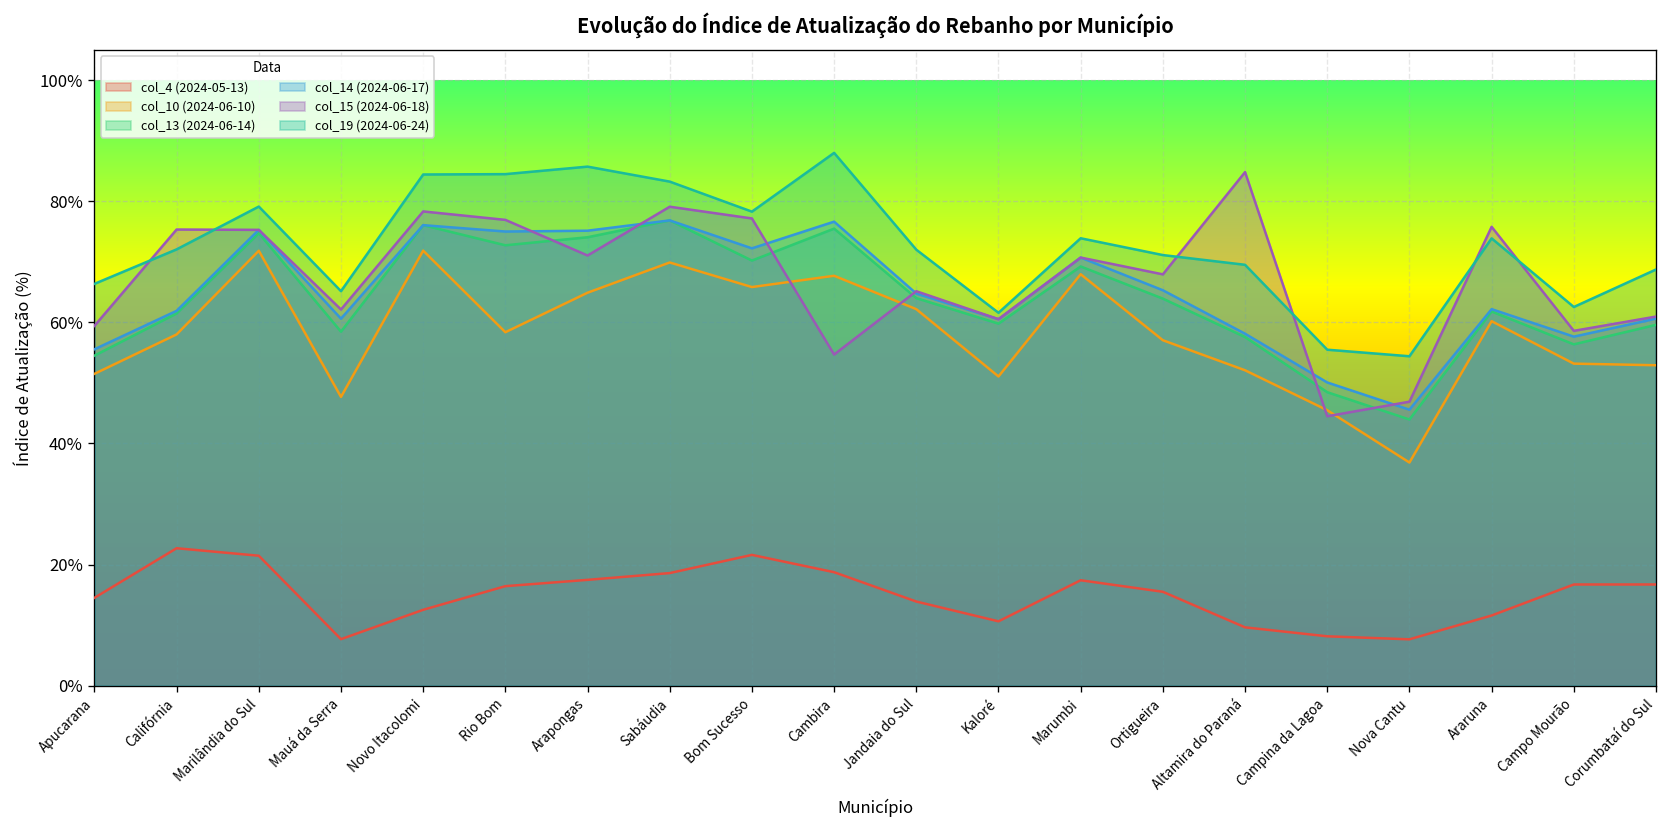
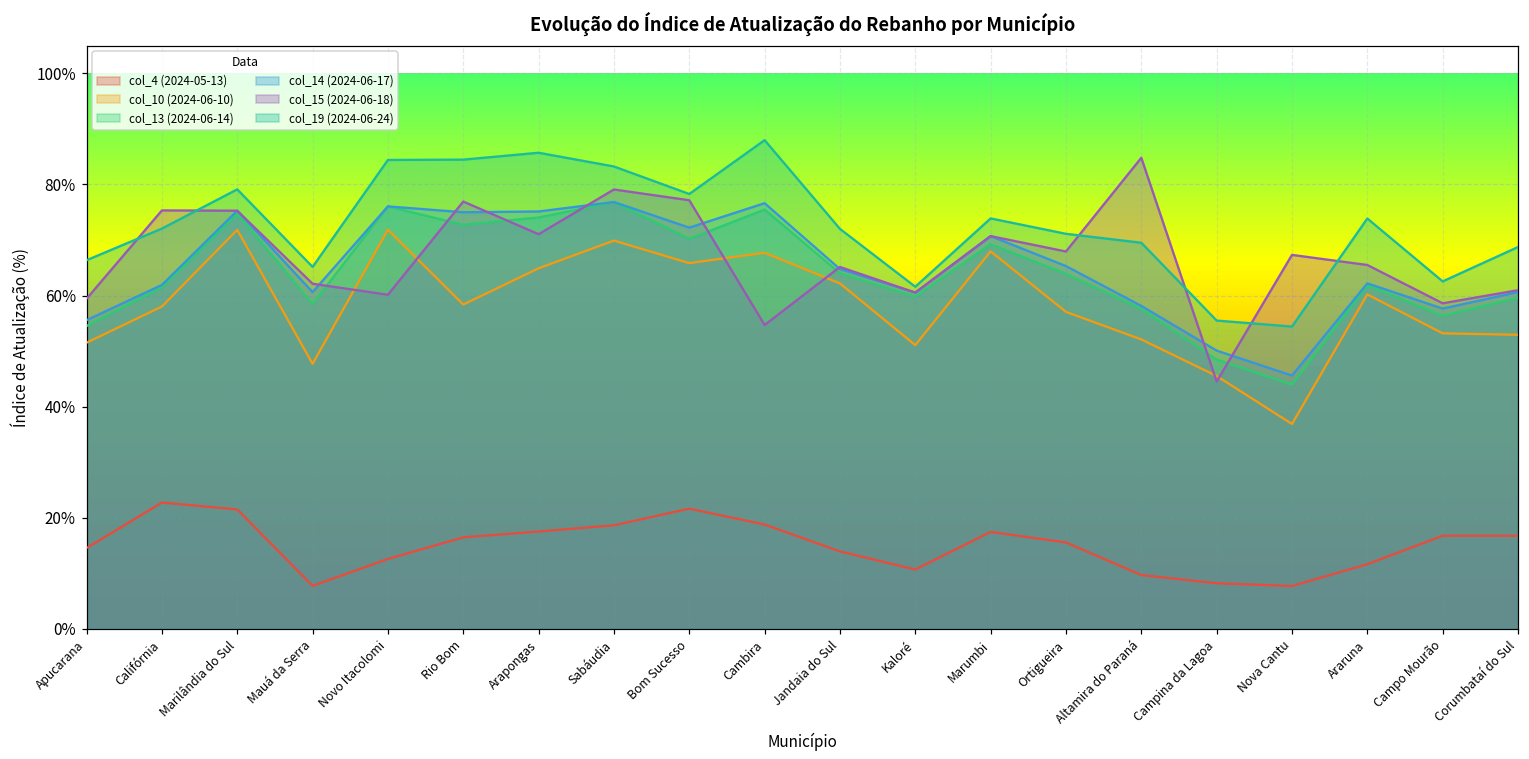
col_15 (2024-06-18), Novo Itacolomi: 78% -> 60%
col_15 (2024-06-18), Nova Cantu: 47% -> 67%
col_15 (2024-06-18), Araruna: 76% -> 65%
